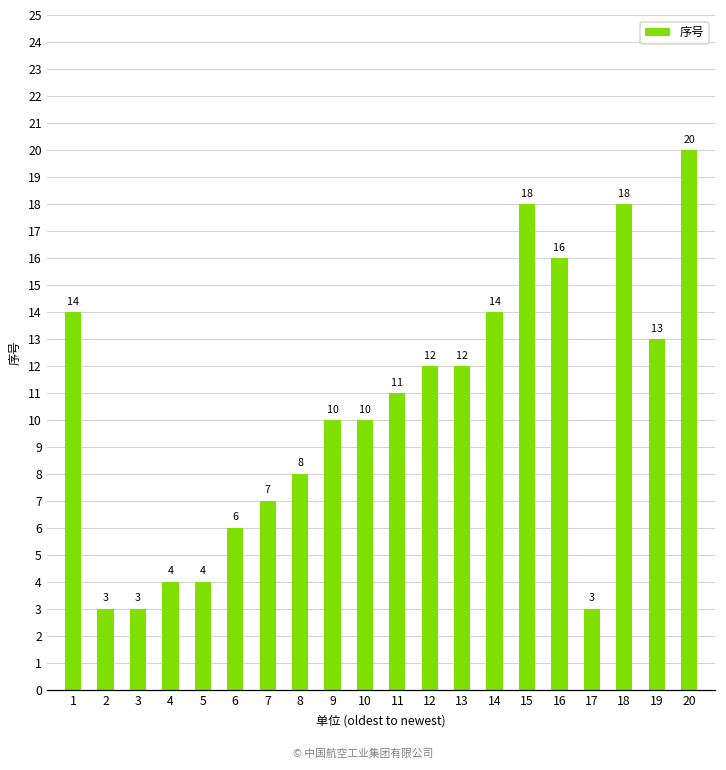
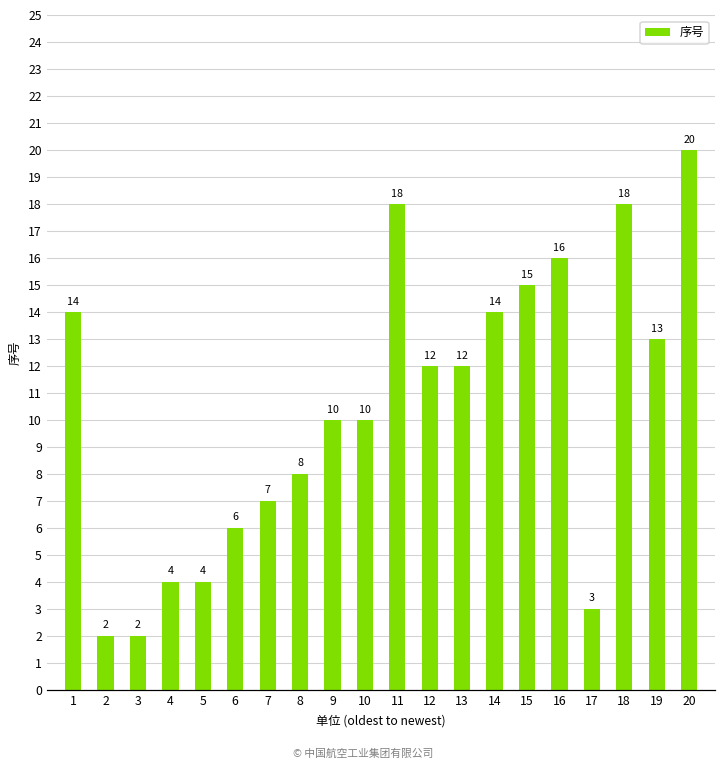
2: 3 -> 2
3: 3 -> 2
11: 11 -> 18
15: 18 -> 15
